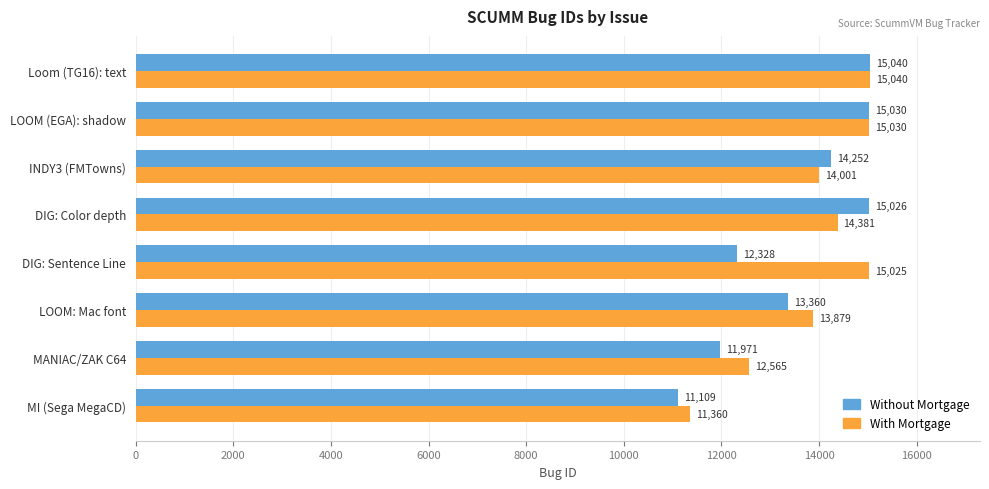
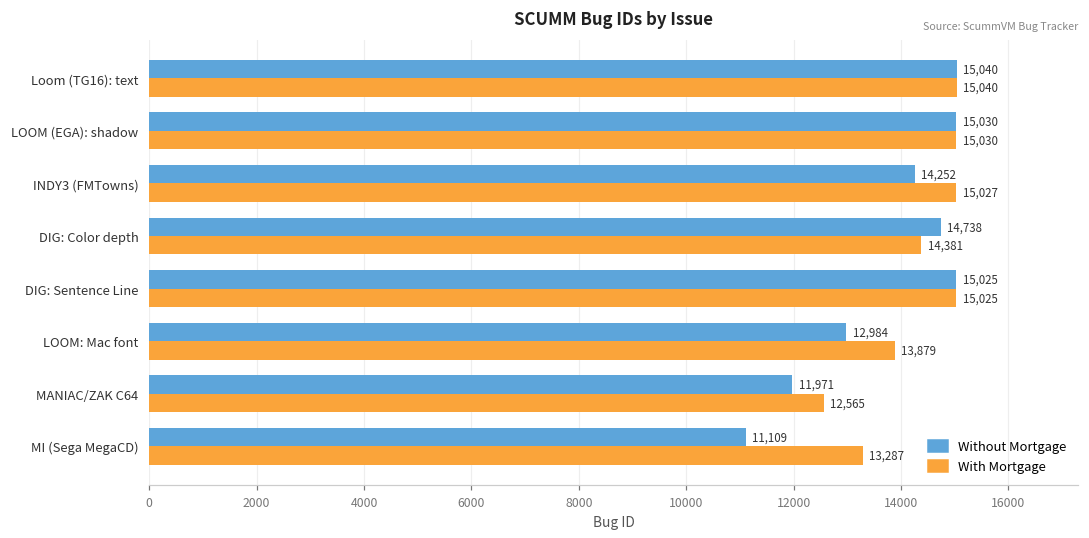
With Mortgage, INDY3 (FMTowns): 14,001 -> 15,027
Without Mortgage, DIG: Color depth: 15,026 -> 14,738
Without Mortgage, DIG: Sentence Line: 12,328 -> 15,025
Without Mortgage, LOOM: Mac font: 13,360 -> 12,984
With Mortgage, MI (Sega MegaCD): 11,360 -> 13,287
